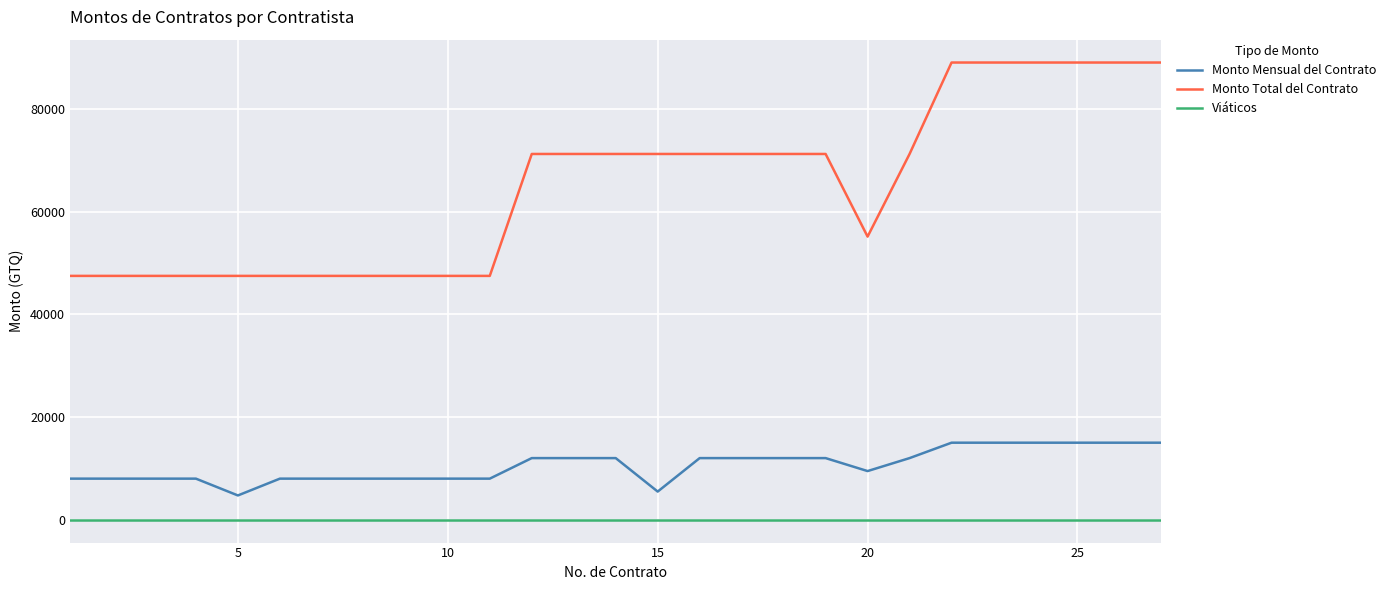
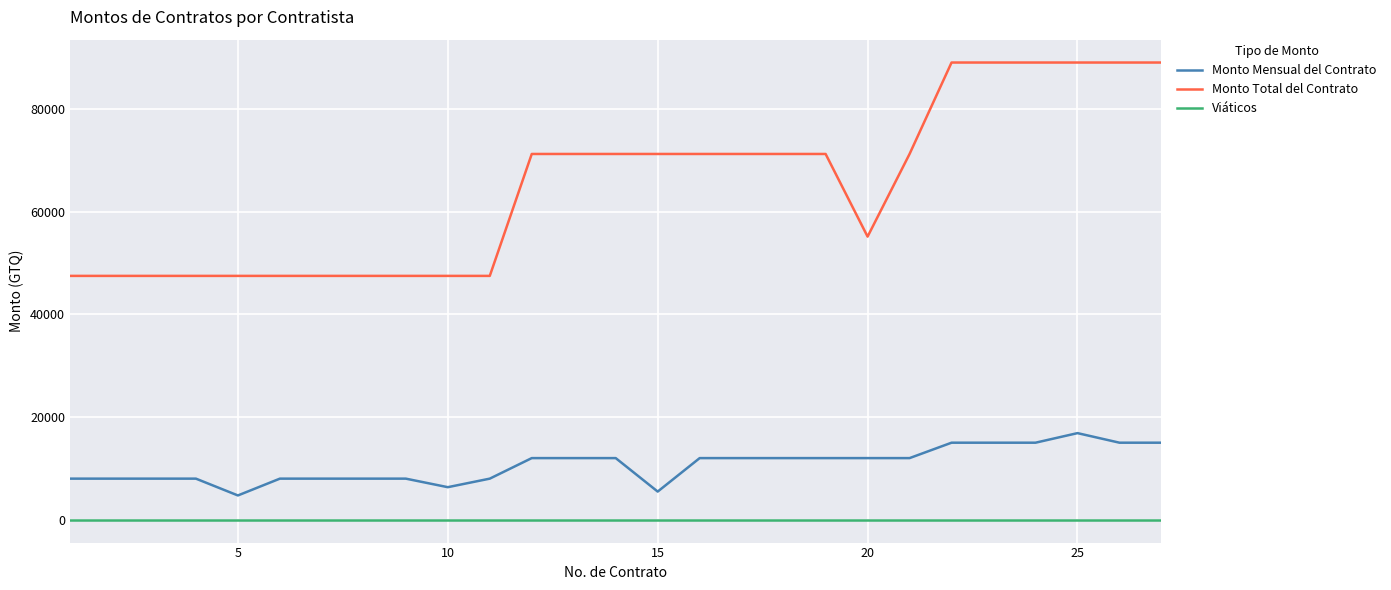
Monto Mensual del Contrato, 10: 8000 -> 6000
Monto Mensual del Contrato, 20: 9000 -> 12000
Monto Mensual del Contrato, 25: 15000 -> 17000
